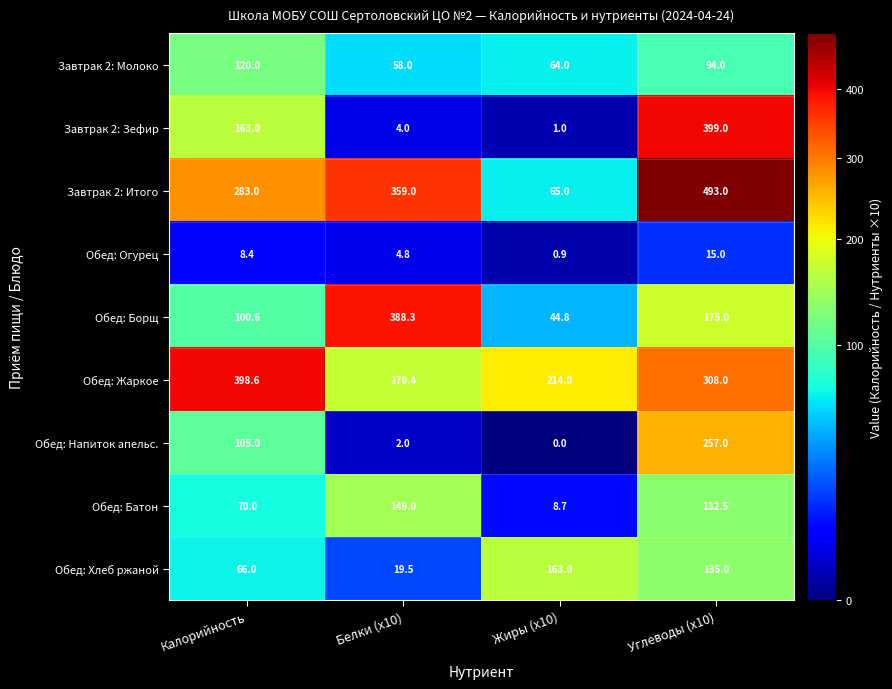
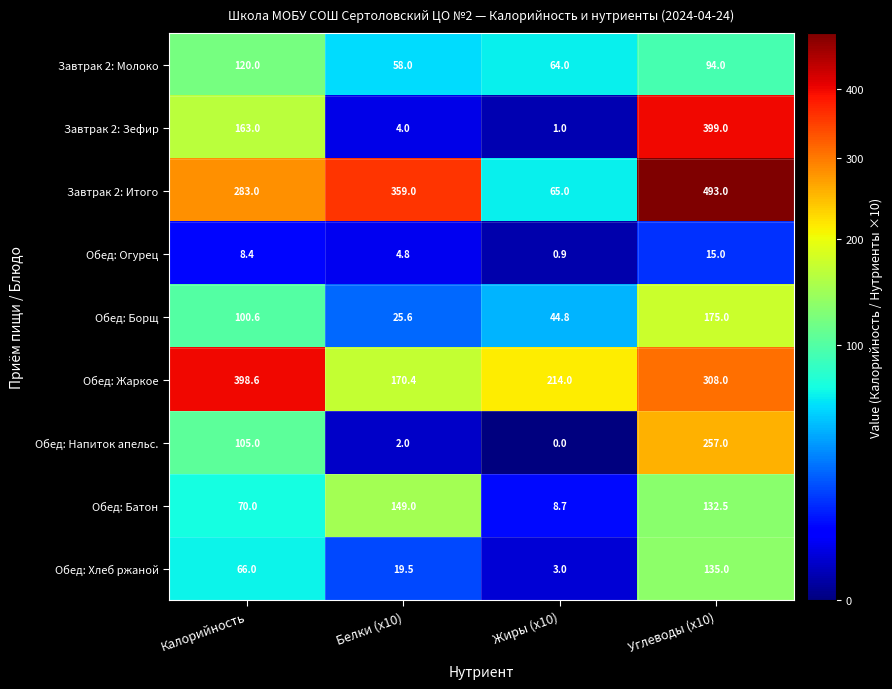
Обед: Борщ, Белки (x10): 388.3 -> 25.6
Обед: Хлеб ржаной, Жиры (x10): 163.0 -> 3.0
